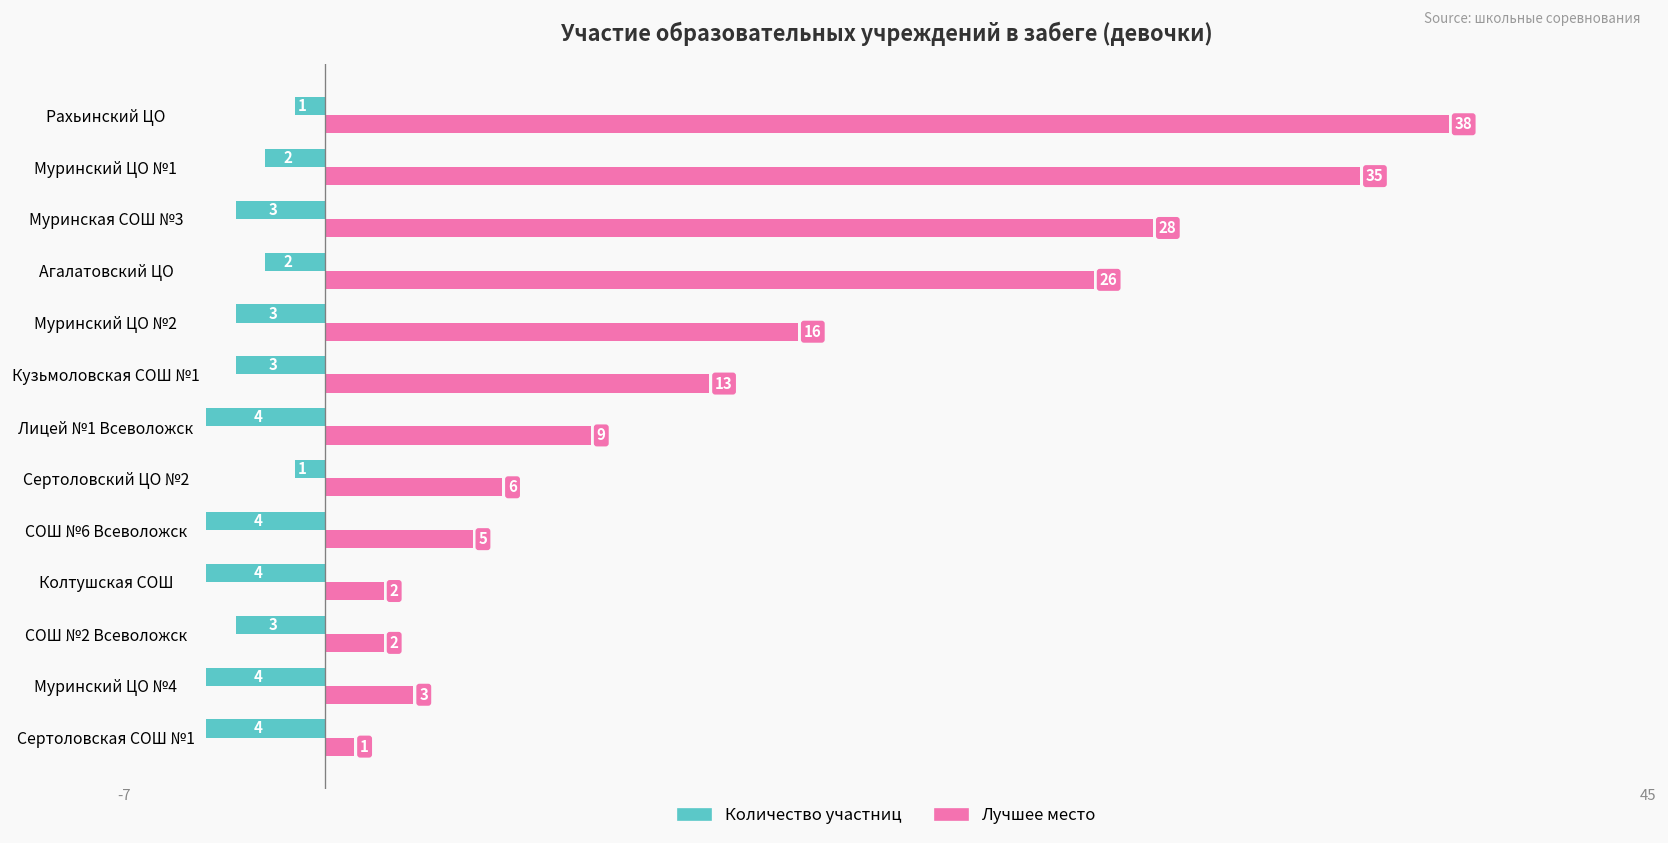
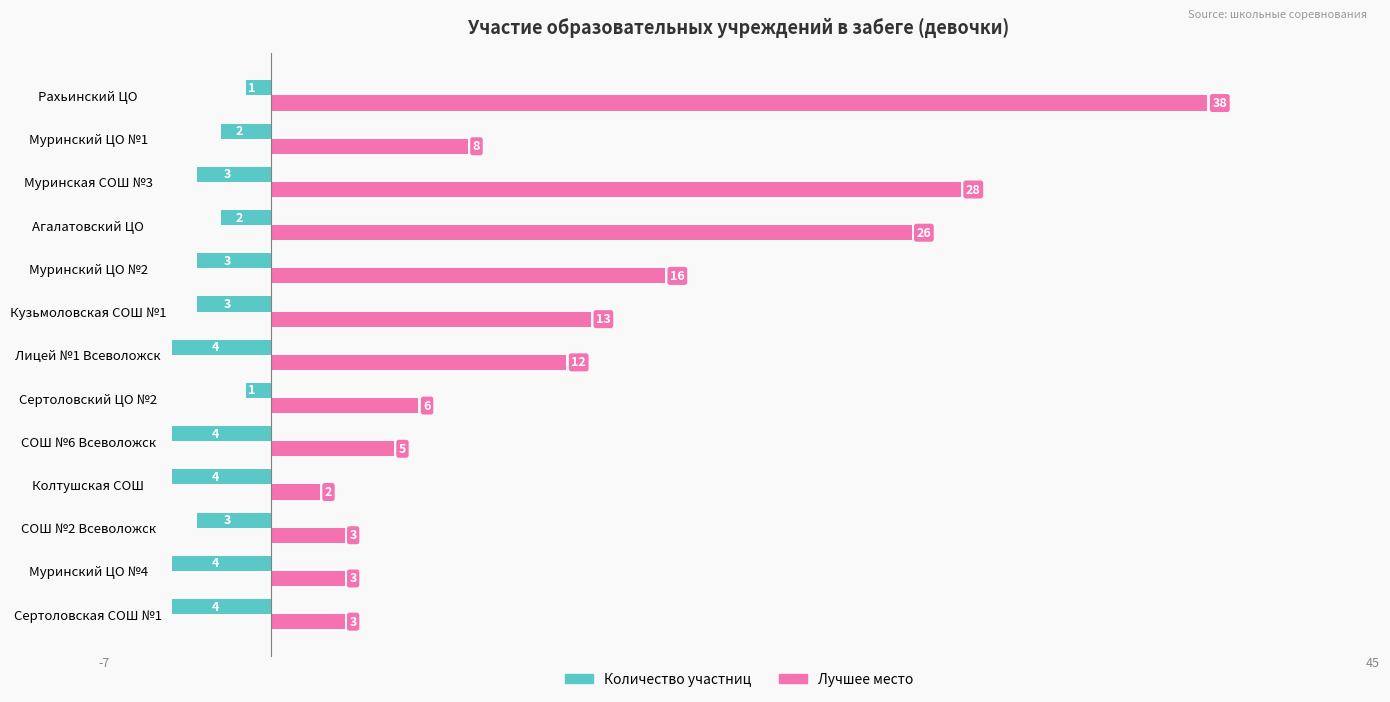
Лучшее место, Муринский ЦО №1: 35 -> 8
Лучшее место, Лицей №1 Всеволожск: 9 -> 12
Лучшее место, СОШ №2 Всеволожск: 2 -> 3
Лучшее место, Сертоловская СОШ №1: 1 -> 3
